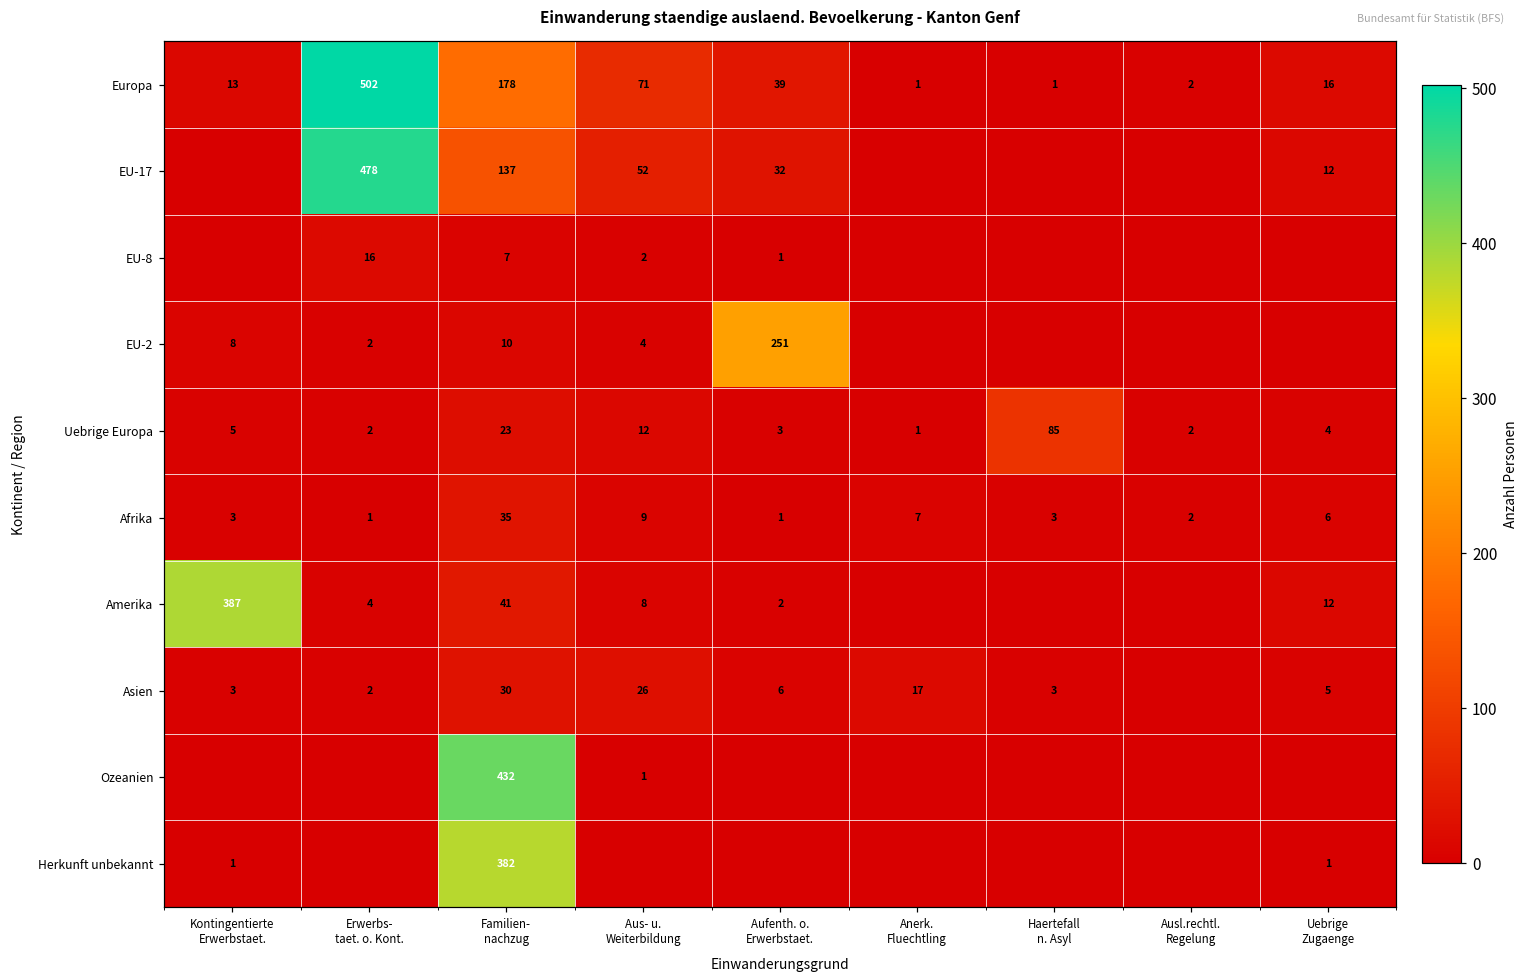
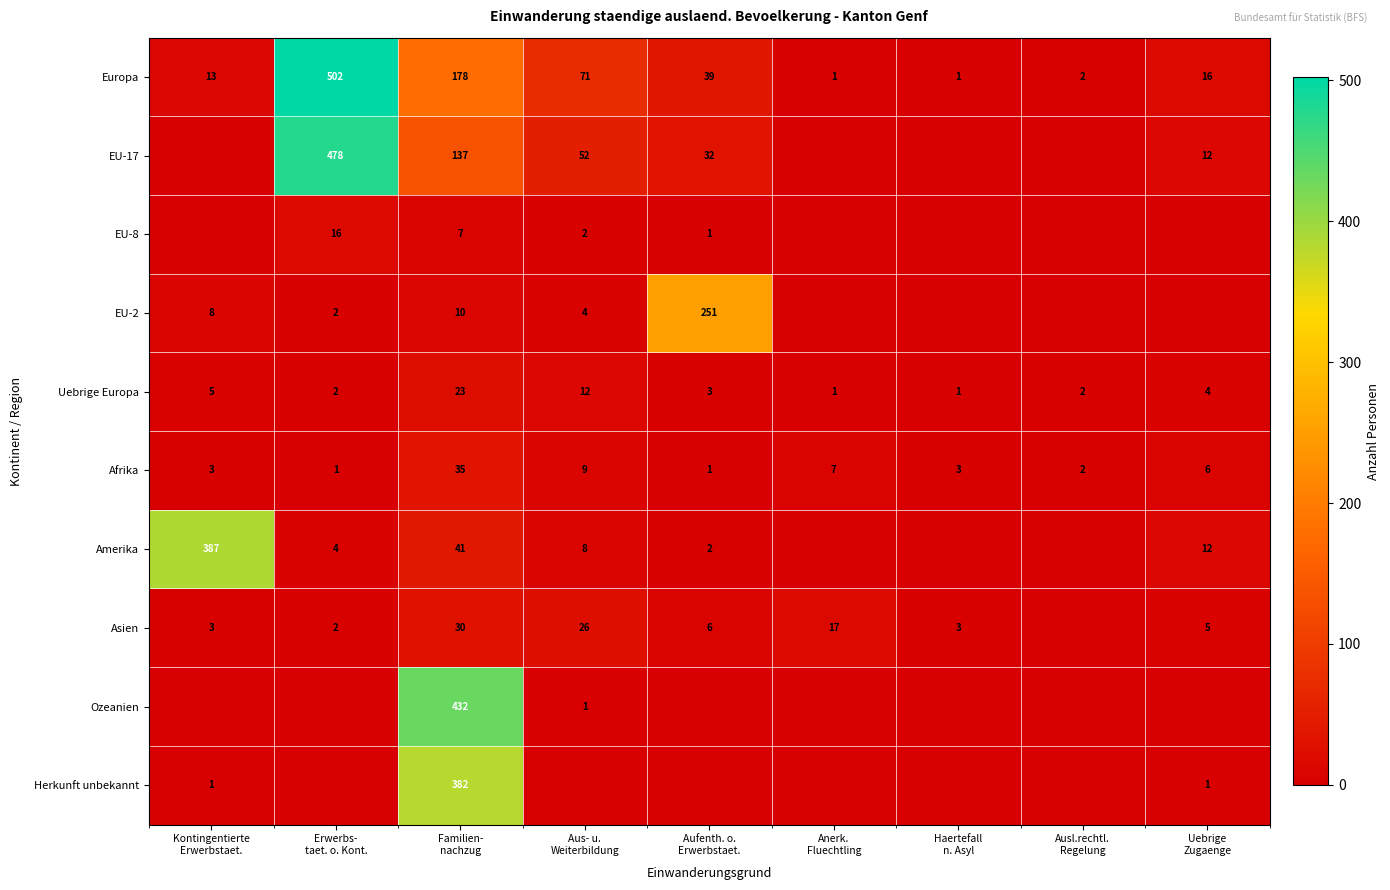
Uebrige Europa, Haertefall n. Asyl: 85 -> 1
